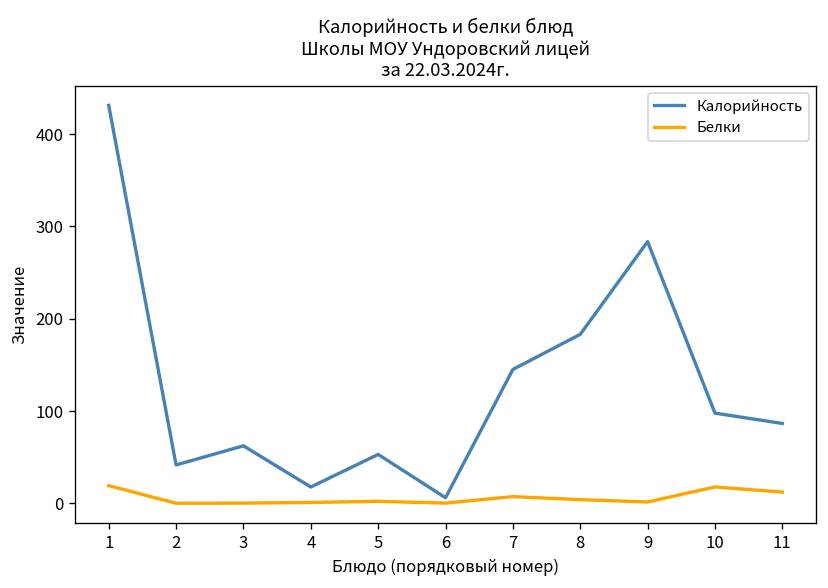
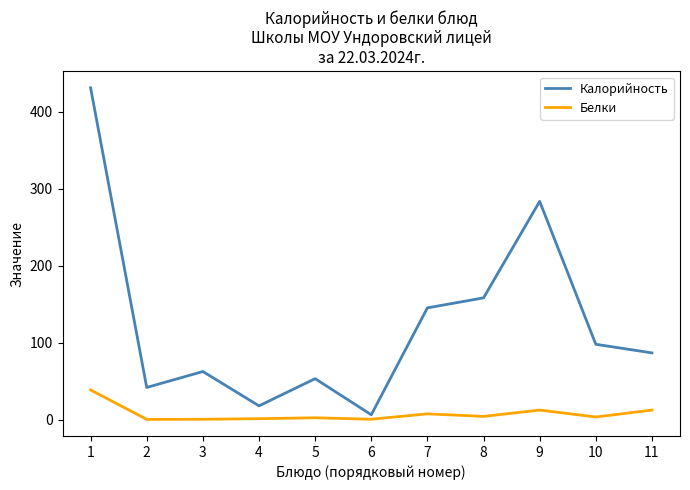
Белки, 1: 20 -> 40
Калорийность, 8: 180 -> 160
Белки, 9: 0 -> 10
Белки, 10: 20 -> 0
